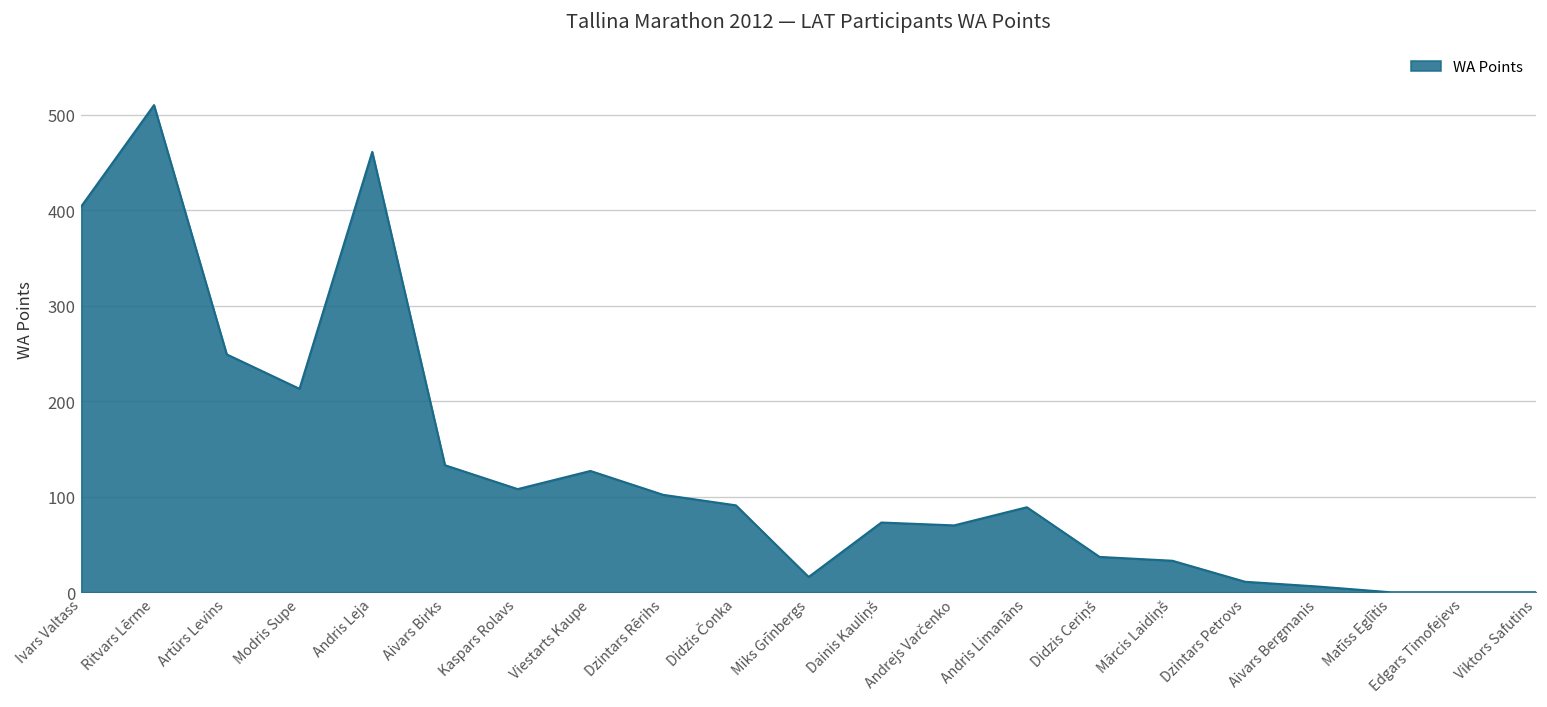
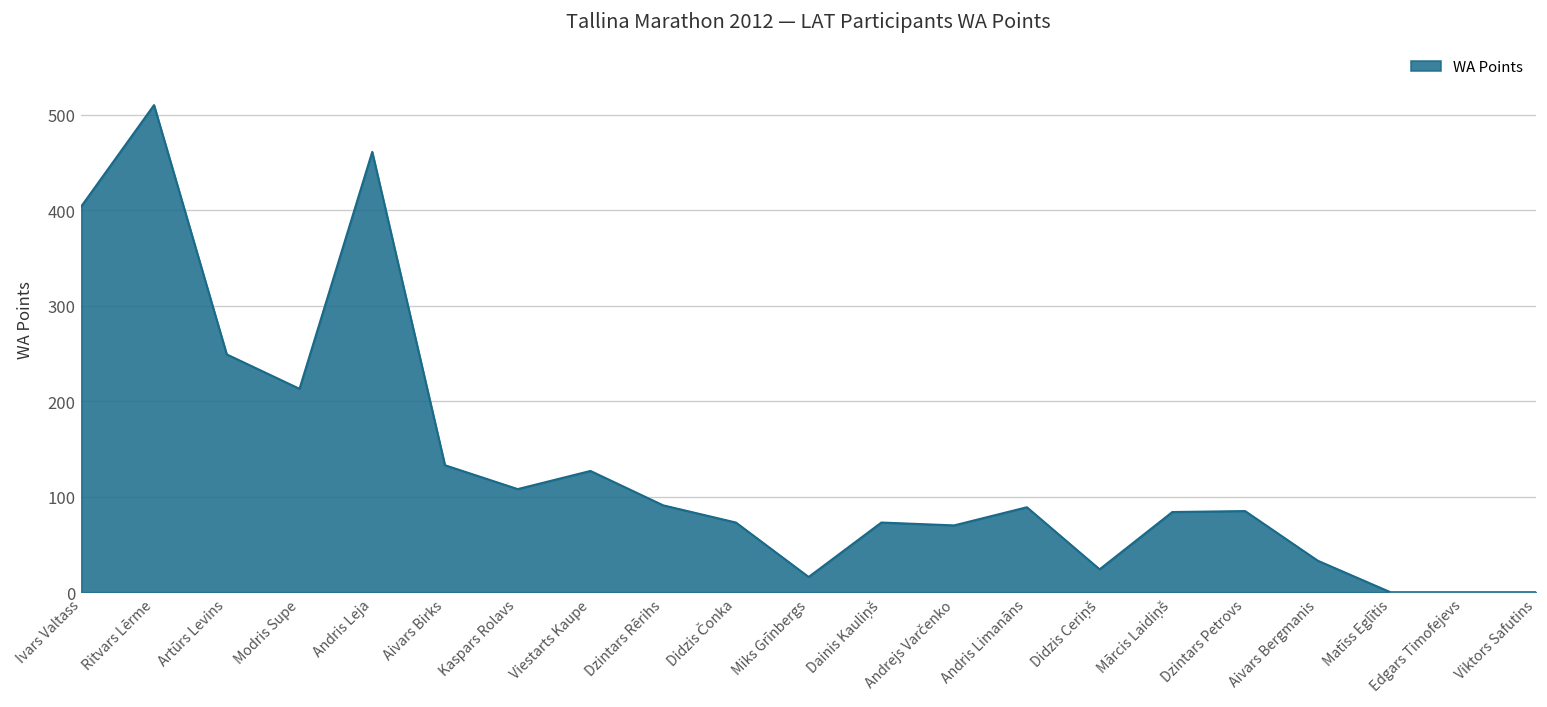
Dzintars Rērihs: 100 -> 90
Didzis Čonka: 90 -> 70
Didzis Ceriņš: 40 -> 20
Mārcis Laidiņš: 30 -> 80
Dzintars Petrovs: 10 -> 90
Aivars Bergmanis: 10 -> 30
